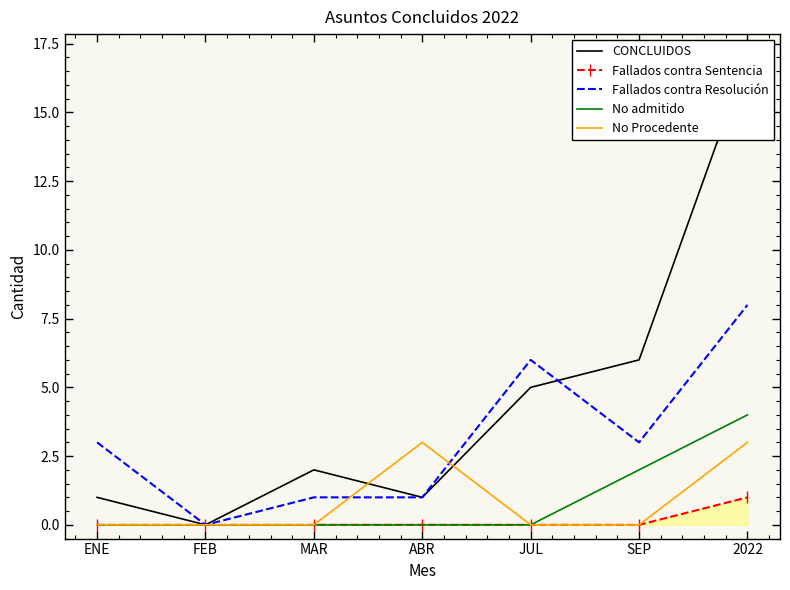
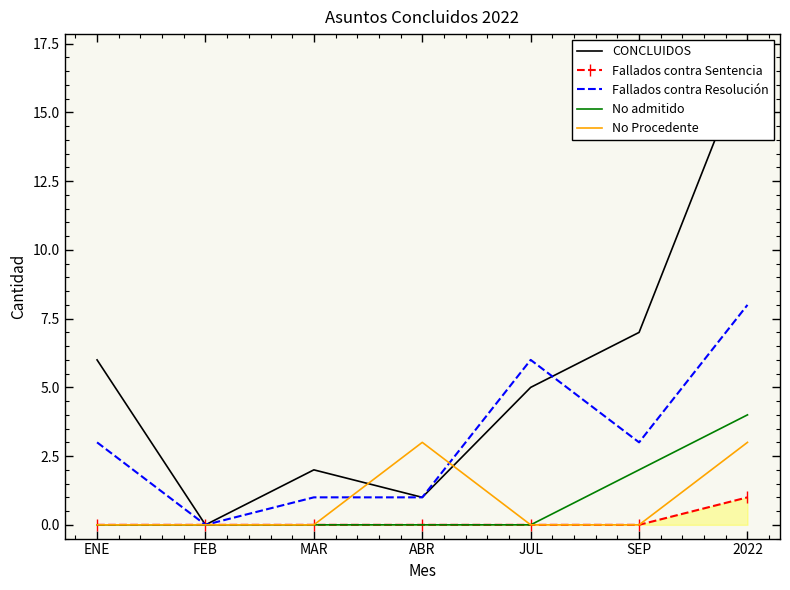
CONCLUIDOS, ENE: 1 -> 6
CONCLUIDOS, SEP: 6 -> 7
